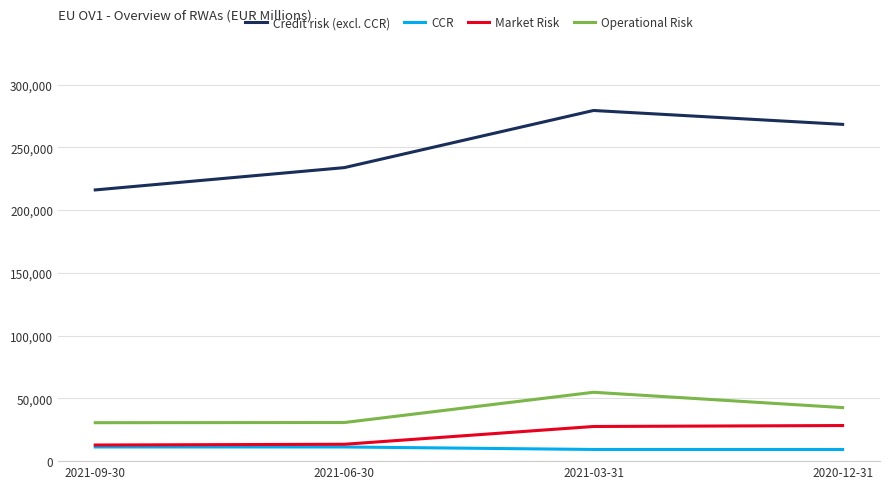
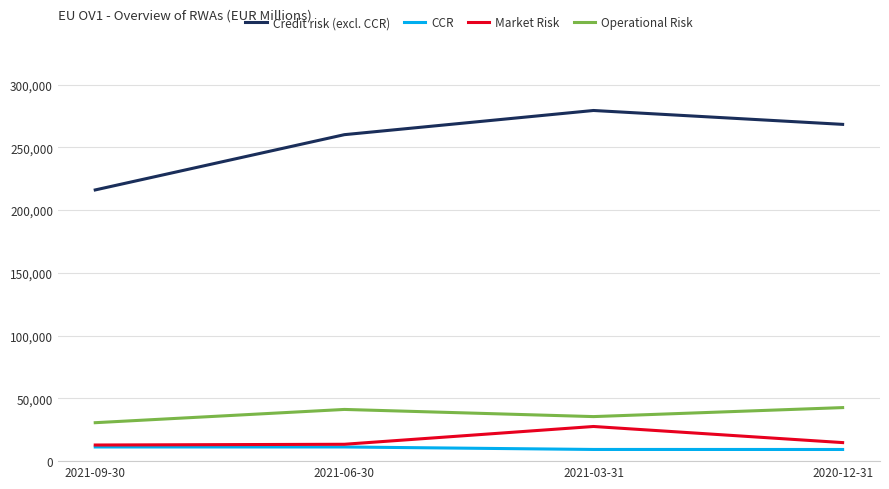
Credit risk (excl. CCR), 2021-06-30: 234,000 -> 260,000
Operational Risk, 2021-06-30: 31,000 -> 41,000
Operational Risk, 2021-03-31: 55,000 -> 35,000
Market Risk, 2020-12-31: 28,000 -> 15,000
